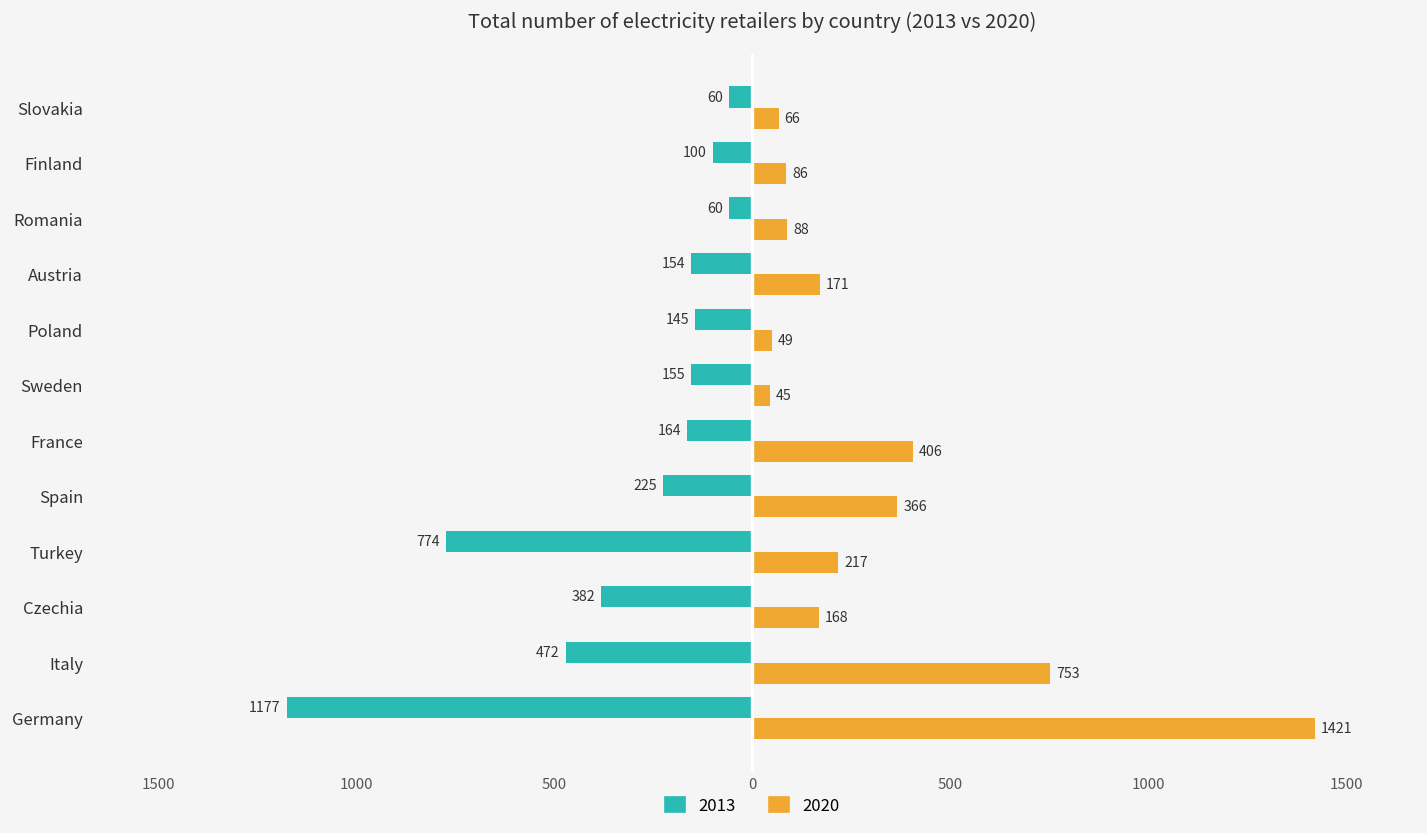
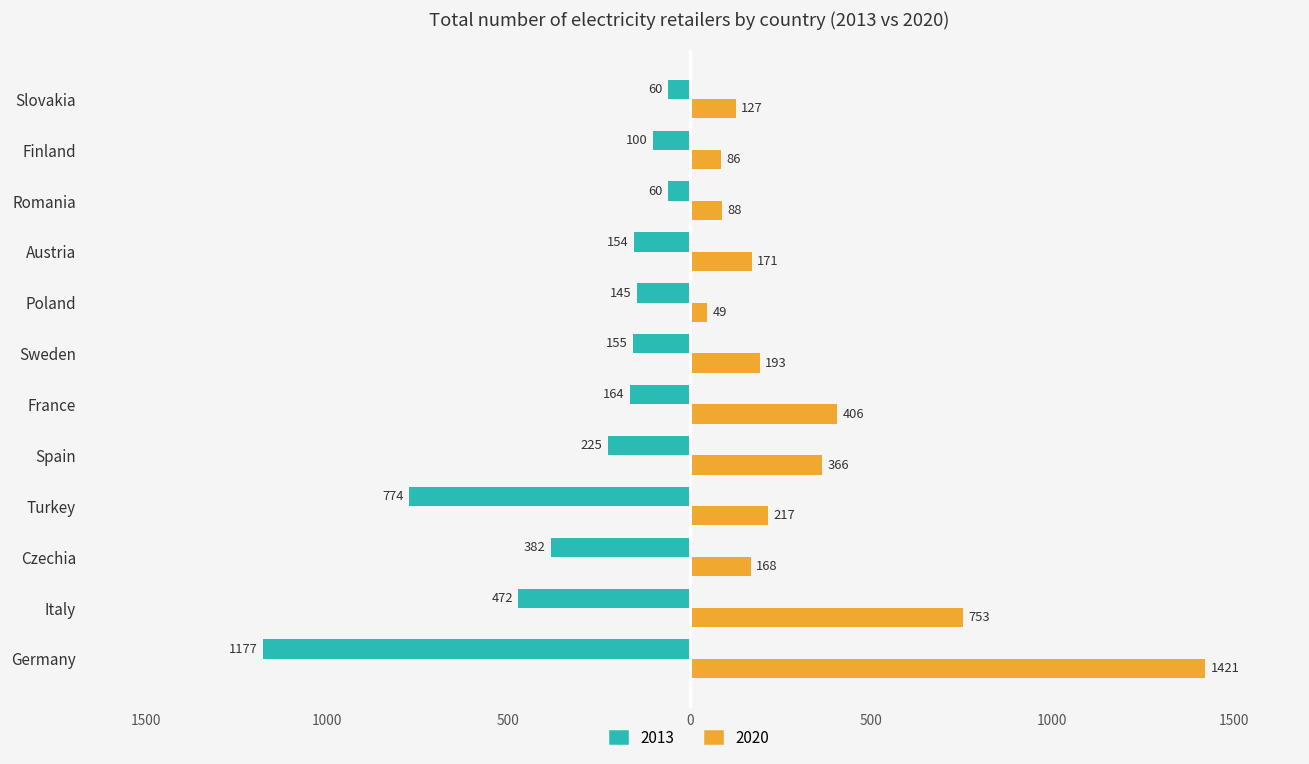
2020, Slovakia: 66 -> 127
2020, Sweden: 45 -> 193
